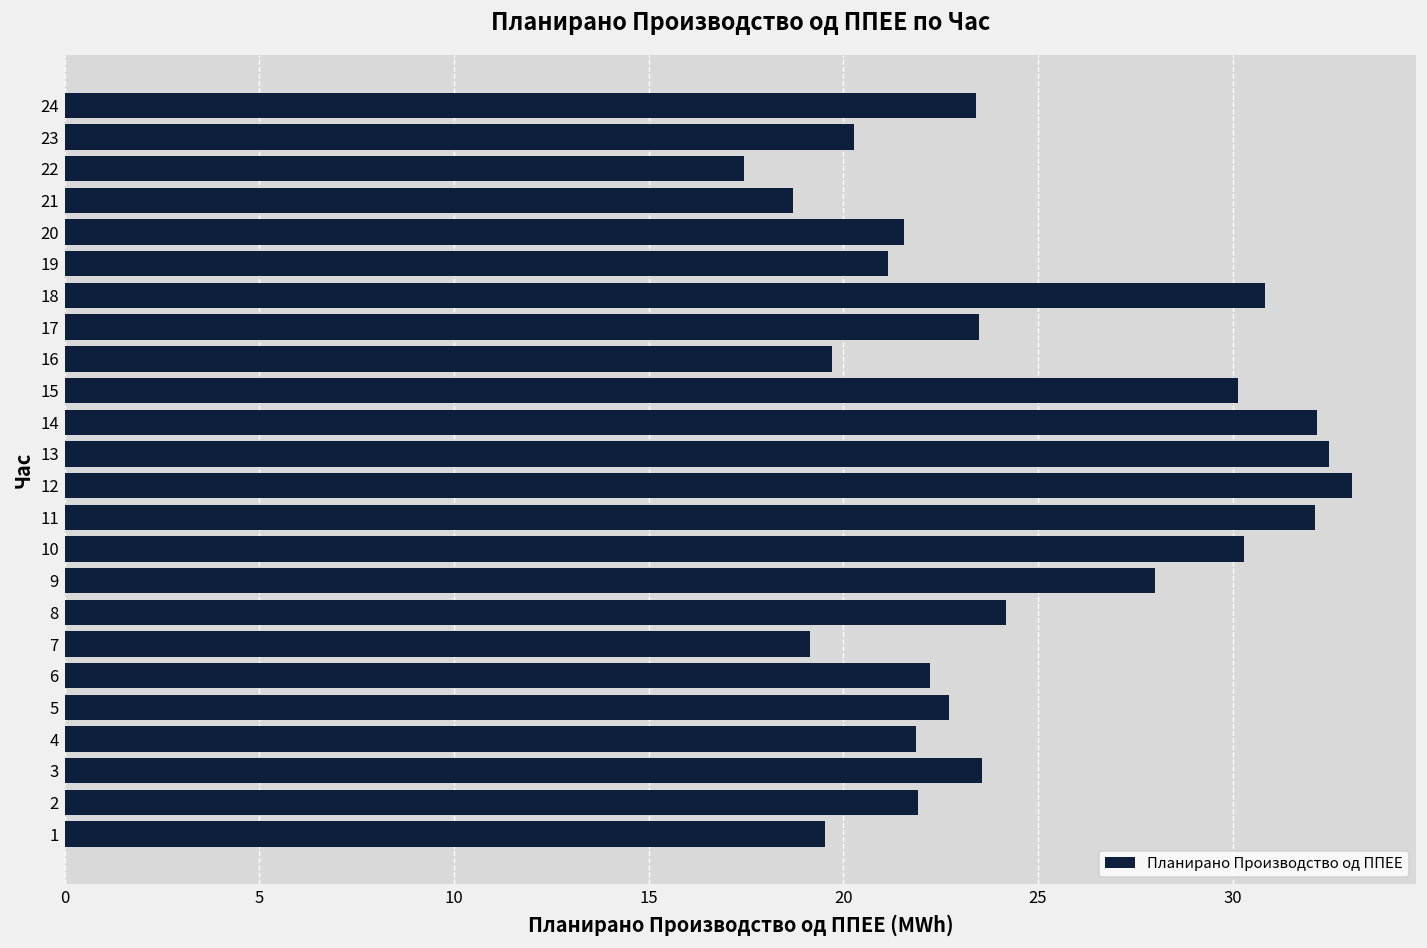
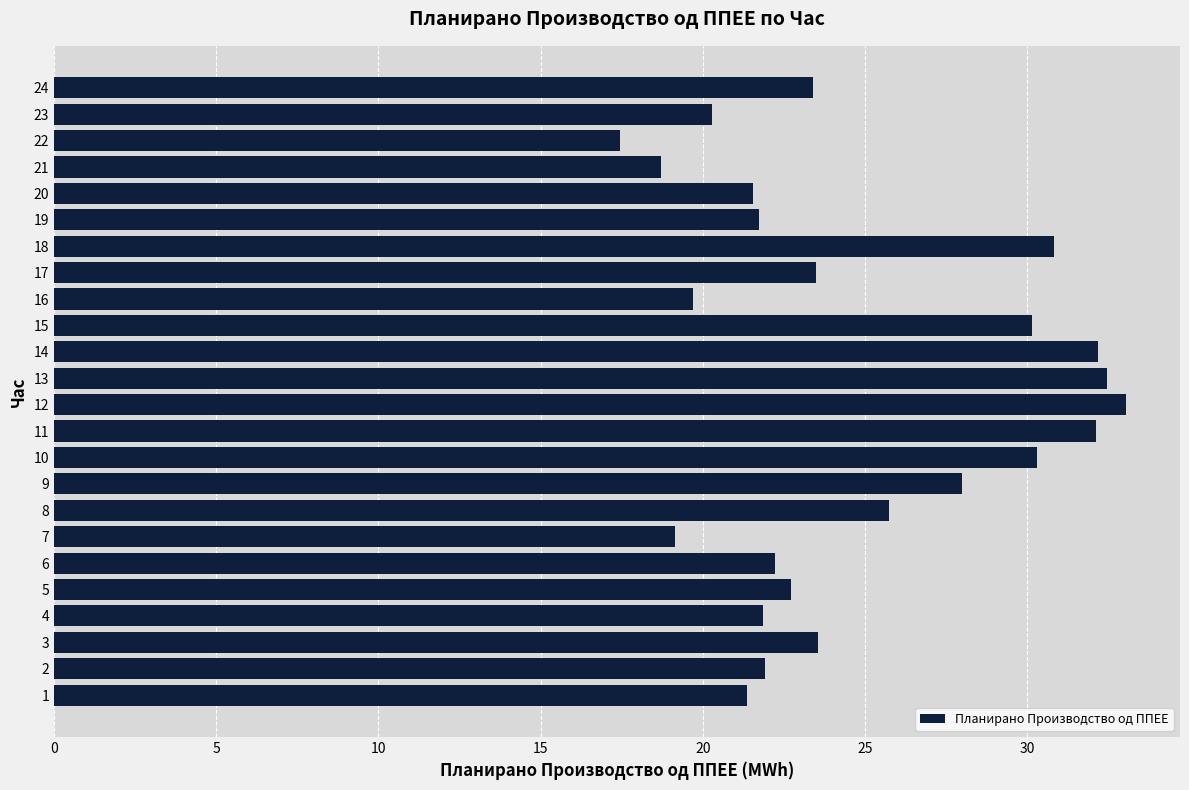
19: 21.1 -> 21.7
8: 24.2 -> 25.7
1: 19.5 -> 21.4
